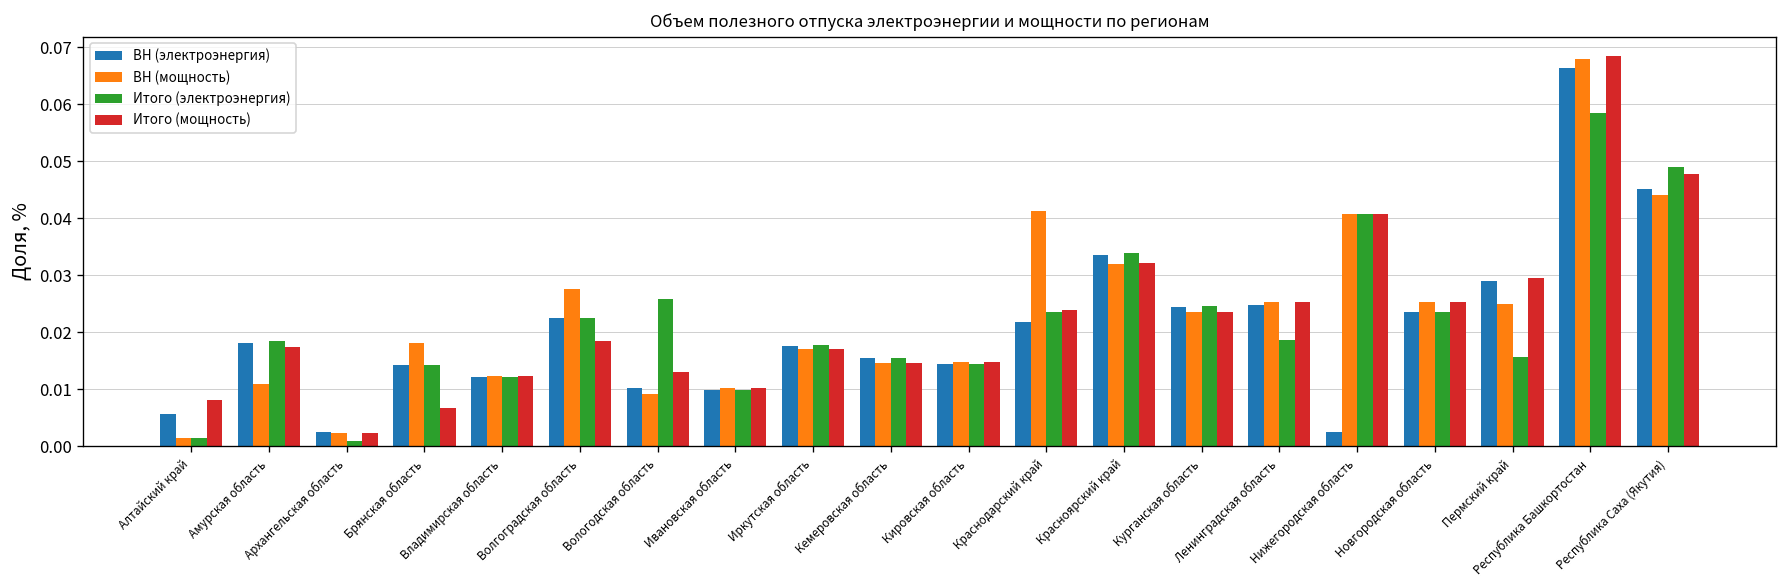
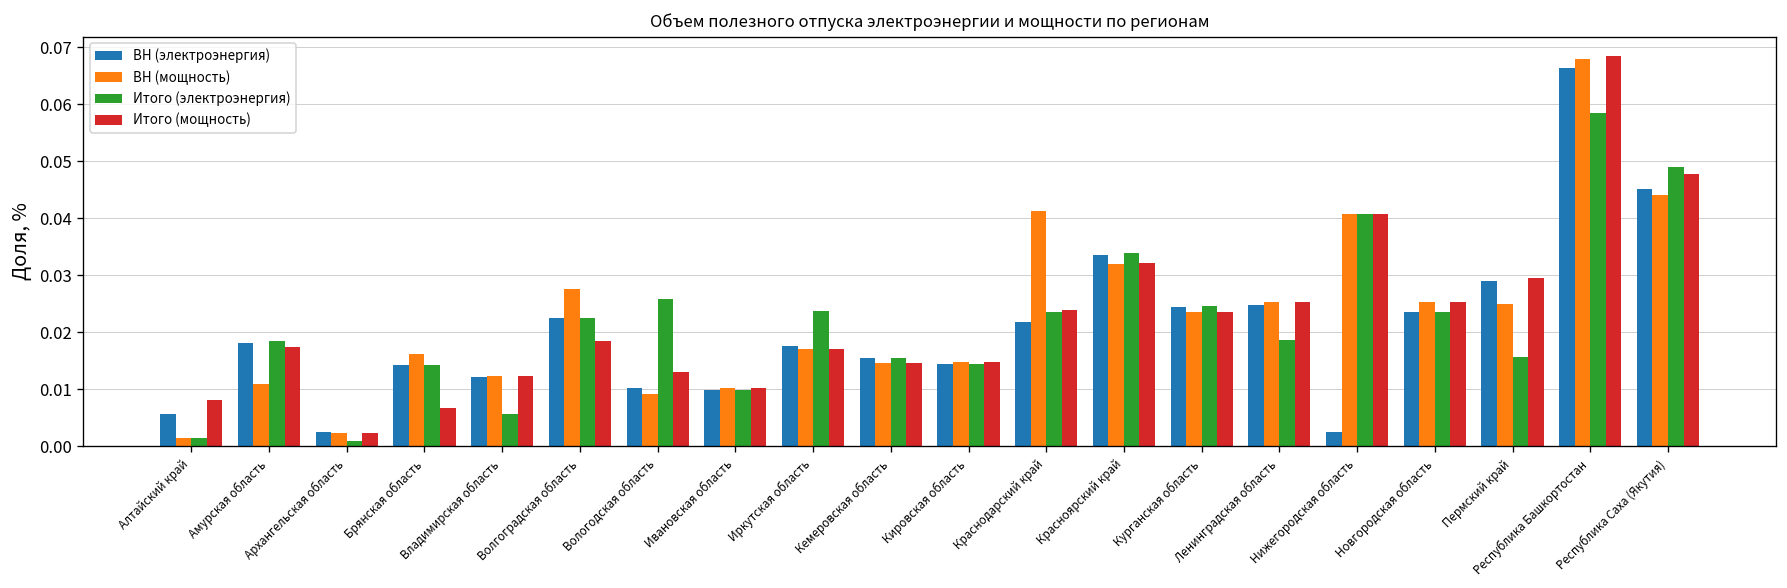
ВН (мощность), Брянская область: 0.018 -> 0.016
Итого (электроэнергия), Владимирская область: 0.012 -> 0.006
Итого (электроэнергия), Иркутская область: 0.018 -> 0.024
